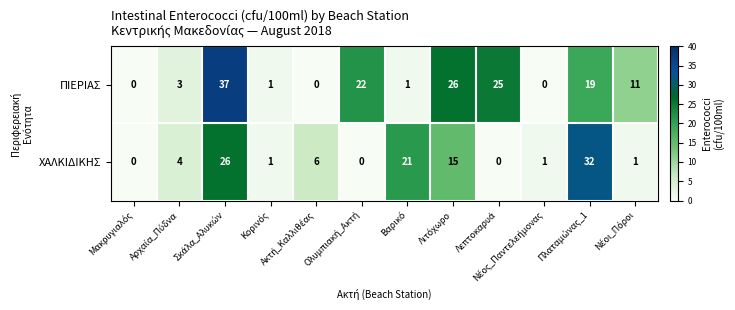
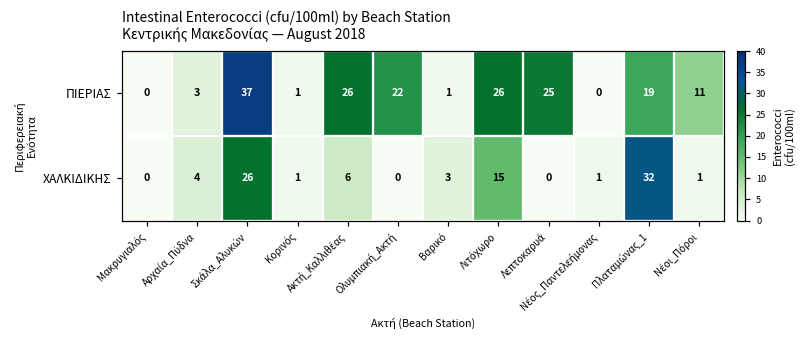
ΠΙΕΡΙΑΣ, Ακτή_Καλλιθέας: 0 -> 26
ΧΑΛΚΙΔΙΚΗΣ, Βαρικό: 21 -> 3
